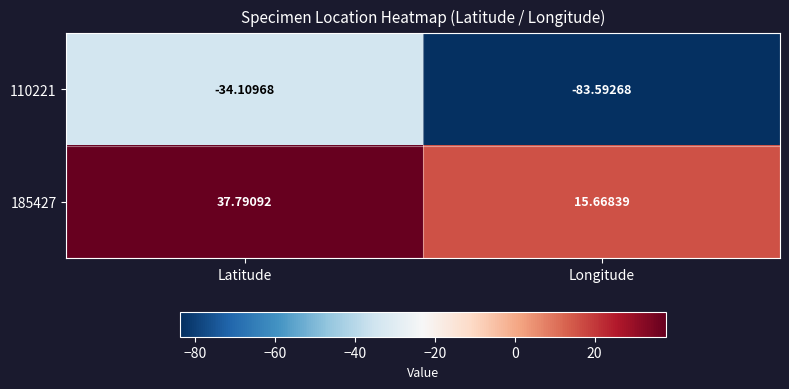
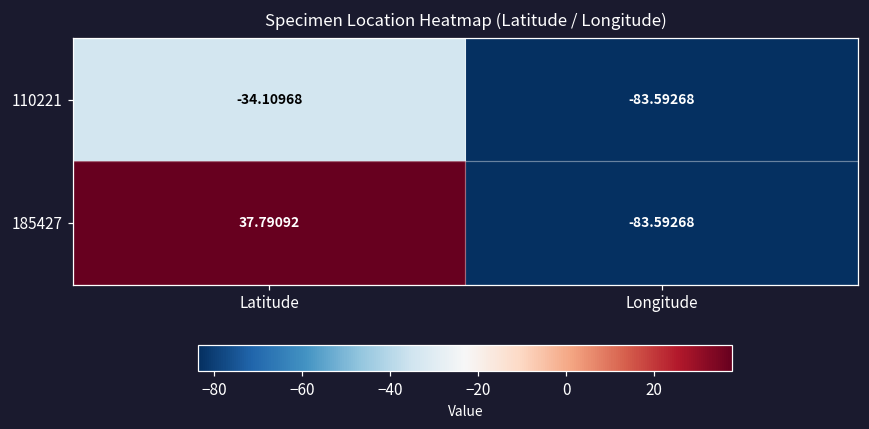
185427, Longitude: 15.66839 -> -83.59268
